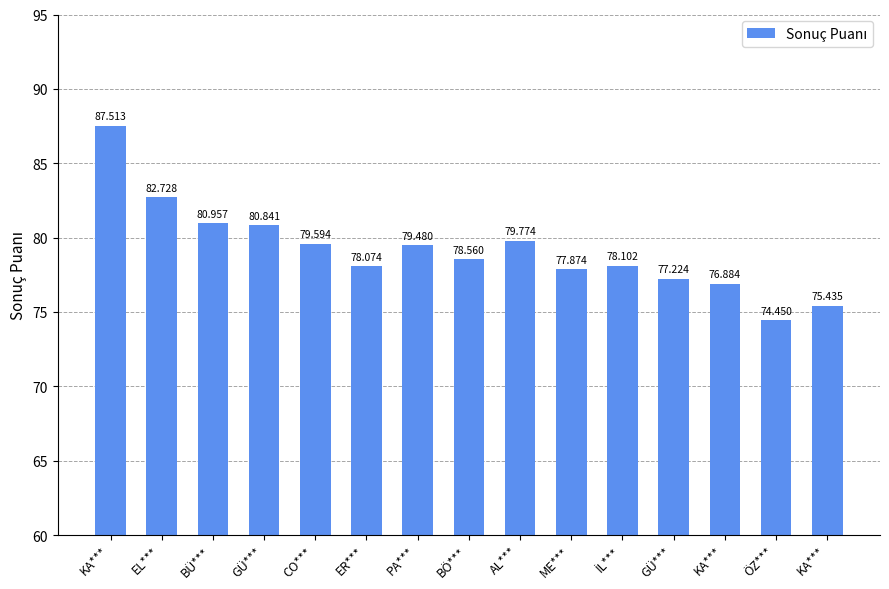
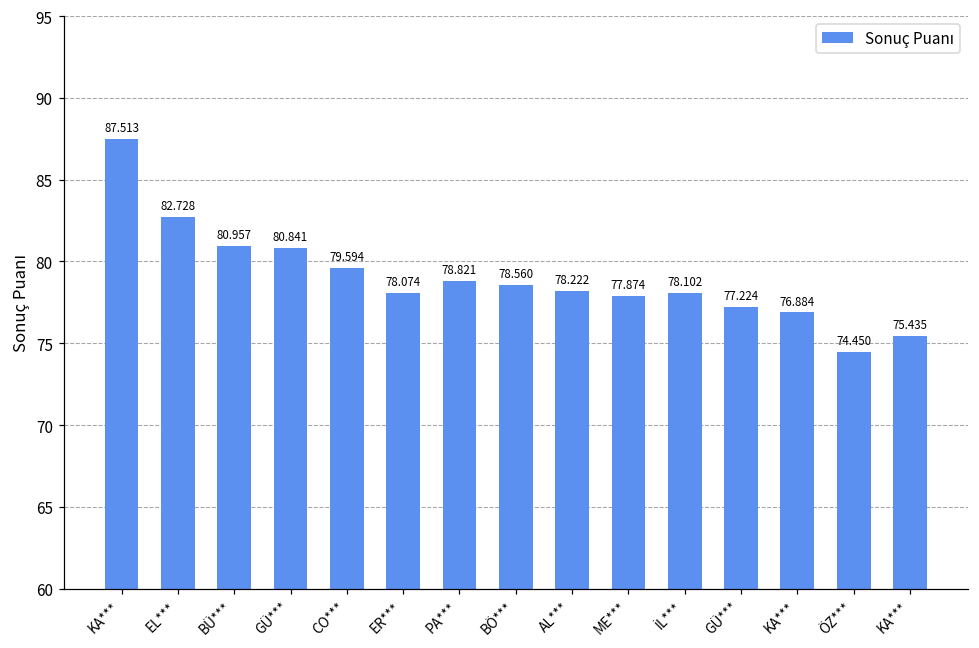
PA***: 79.480 -> 78.821
AL***: 79.774 -> 78.222
